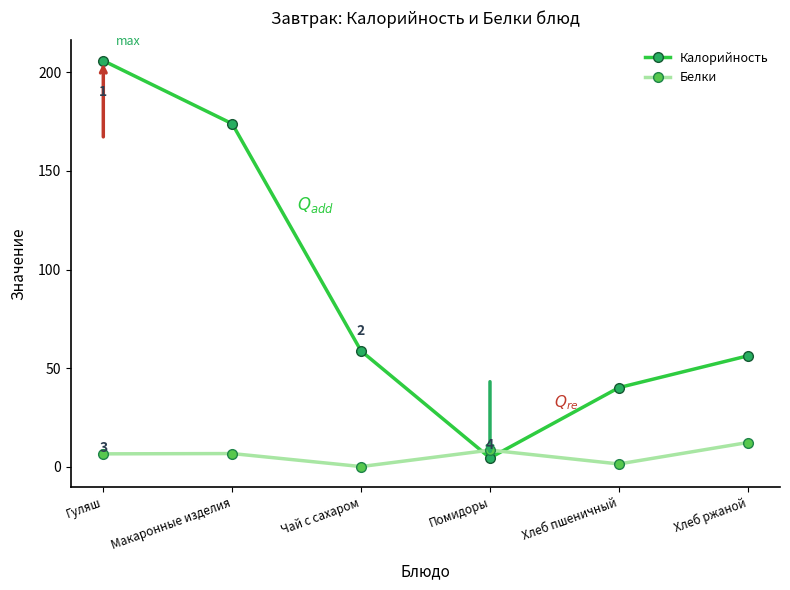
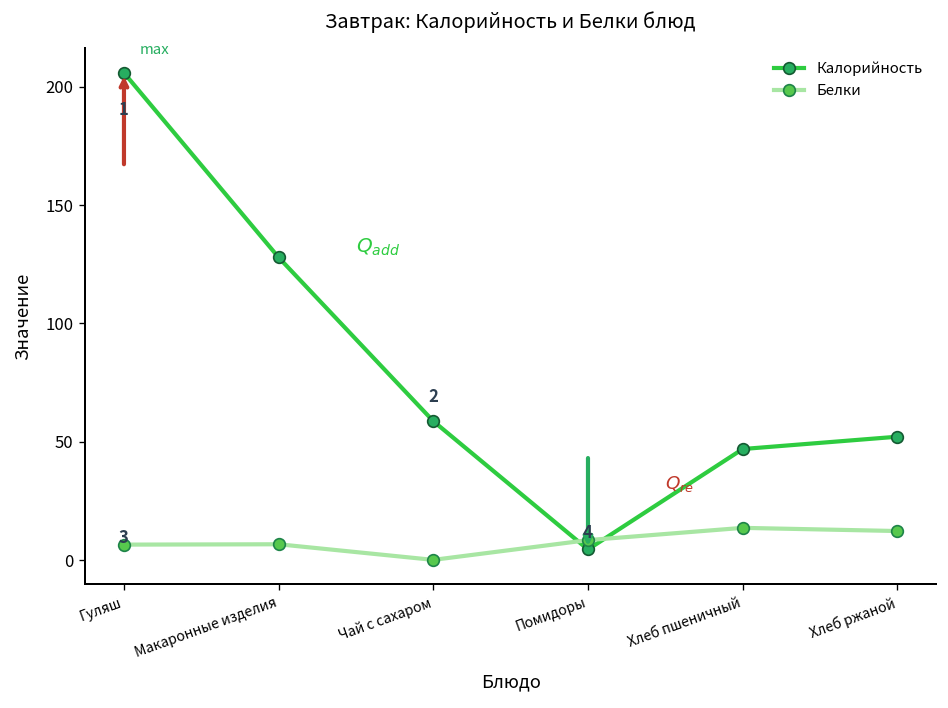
Калорийность, Макаронные изделия: 174 -> 128
Калорийность, Хлеб пшеничный: 40 -> 47
Белки, Хлеб пшеничный: 2 -> 14
Калорийность, Хлеб ржаной: 56 -> 52
